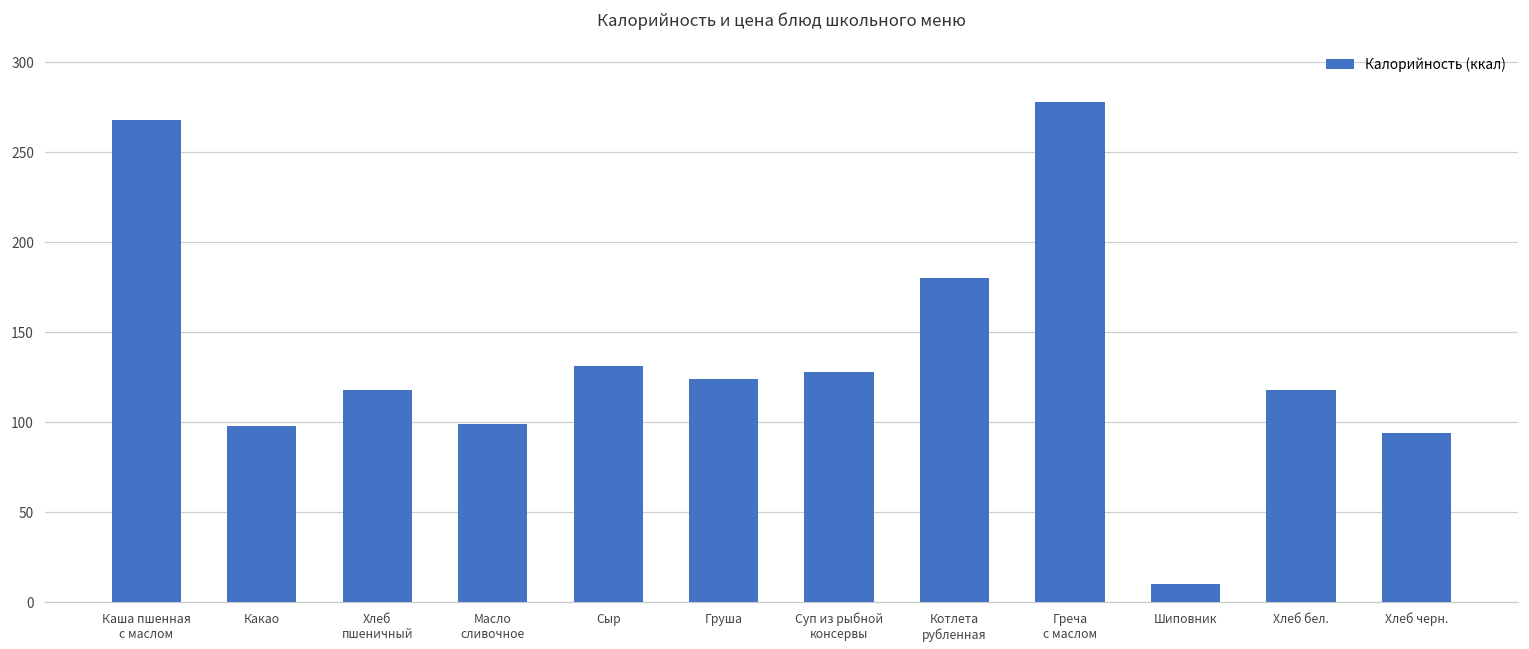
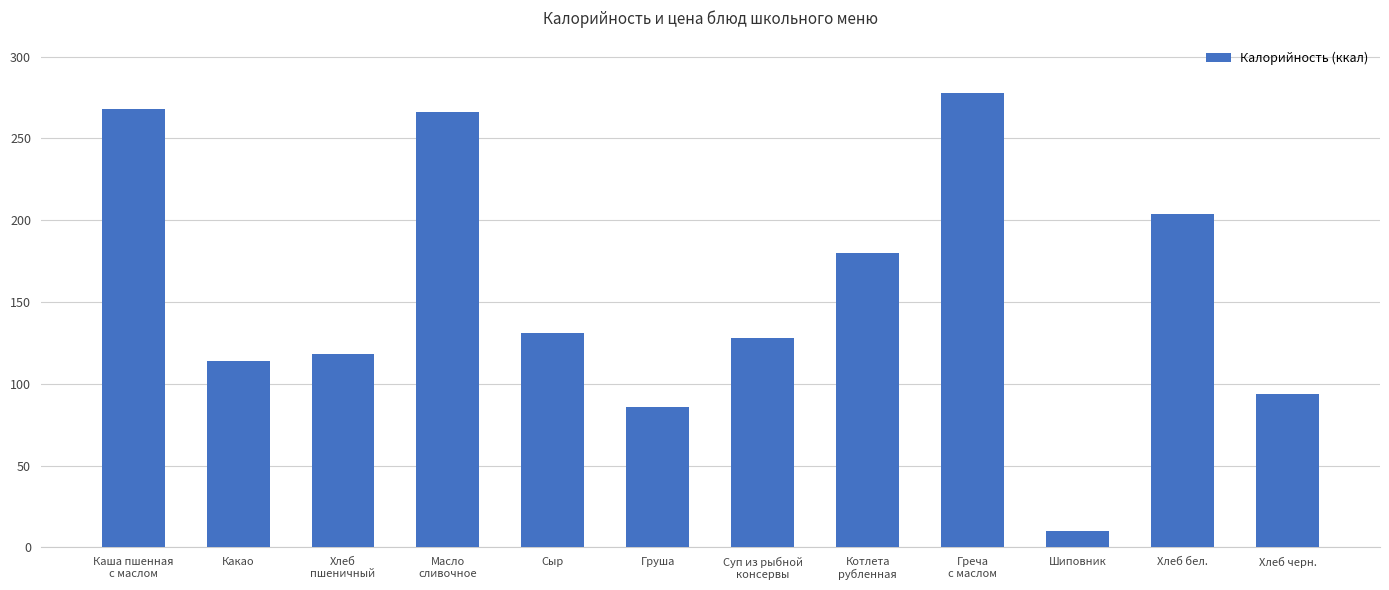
Какао: 98 -> 114
Масло сливочное: 99 -> 266
Груша: 124 -> 86
Хлеб бел.: 118 -> 204
